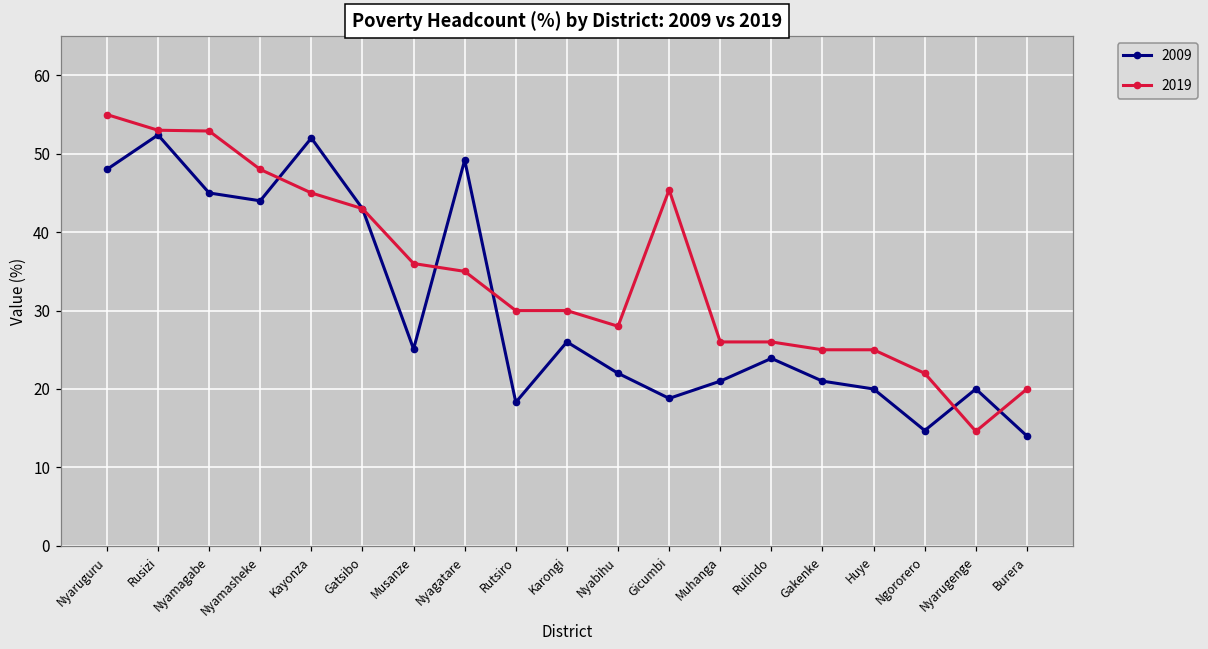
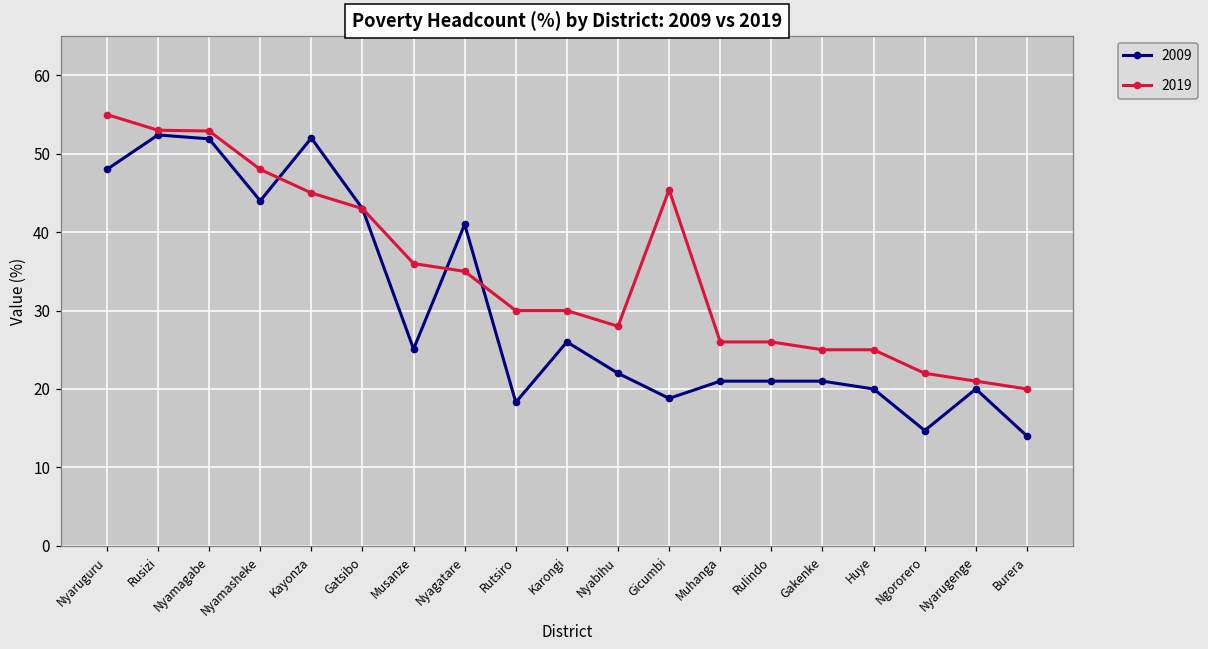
2009, Nyamagabe: 45 -> 52
2009, Nyagatare: 49 -> 41
2009, Rulindo: 24 -> 21
2019, Nyarugenge: 15 -> 21
